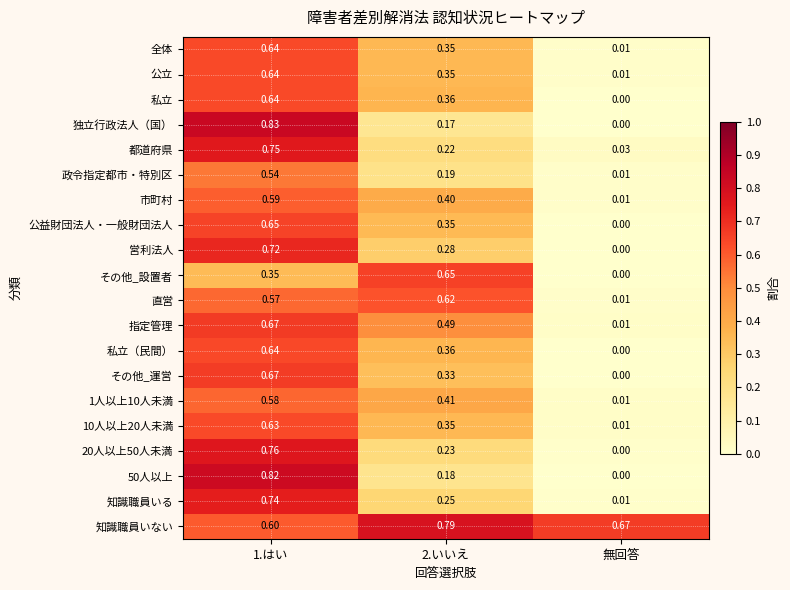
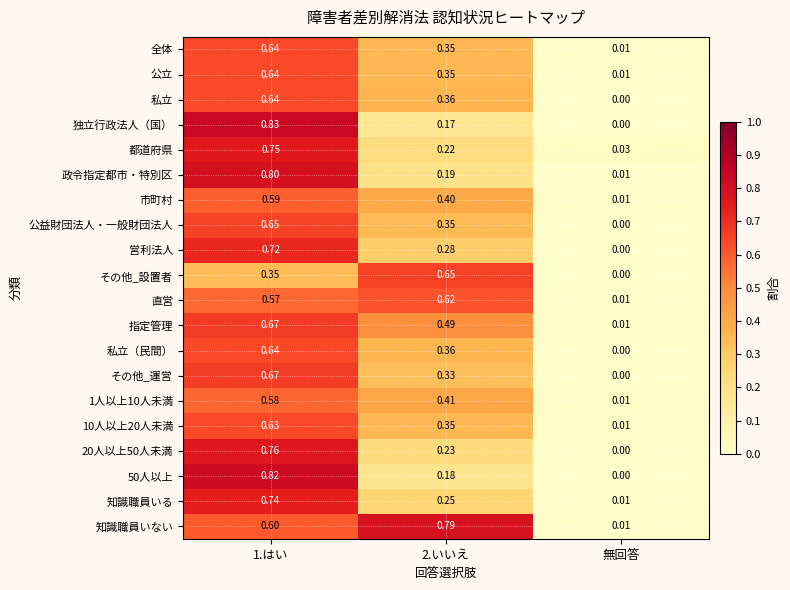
政令指定都市・特別区, 1.はい: 0.54 -> 0.80
知識職員いない, 無回答: 0.67 -> 0.01
